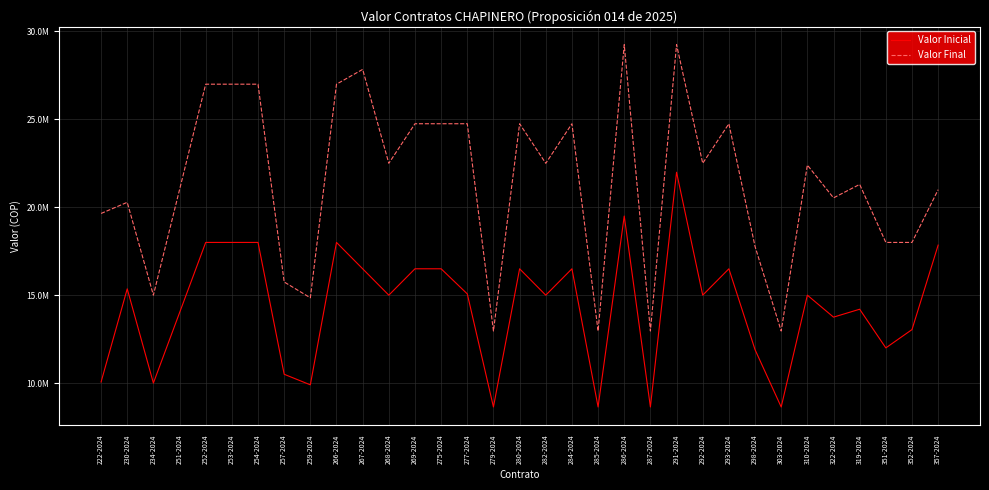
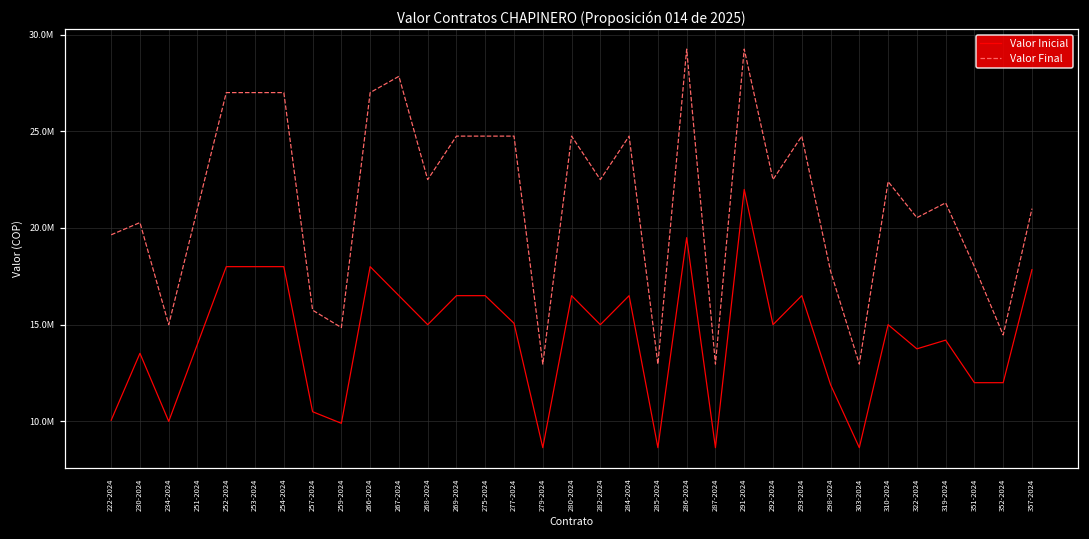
Valor Inicial, 230-2024: 15400000 -> 13500000
Valor Inicial, 352-2024: 13000000 -> 12000000
Valor Final, 352-2024: 18000000 -> 14500000
